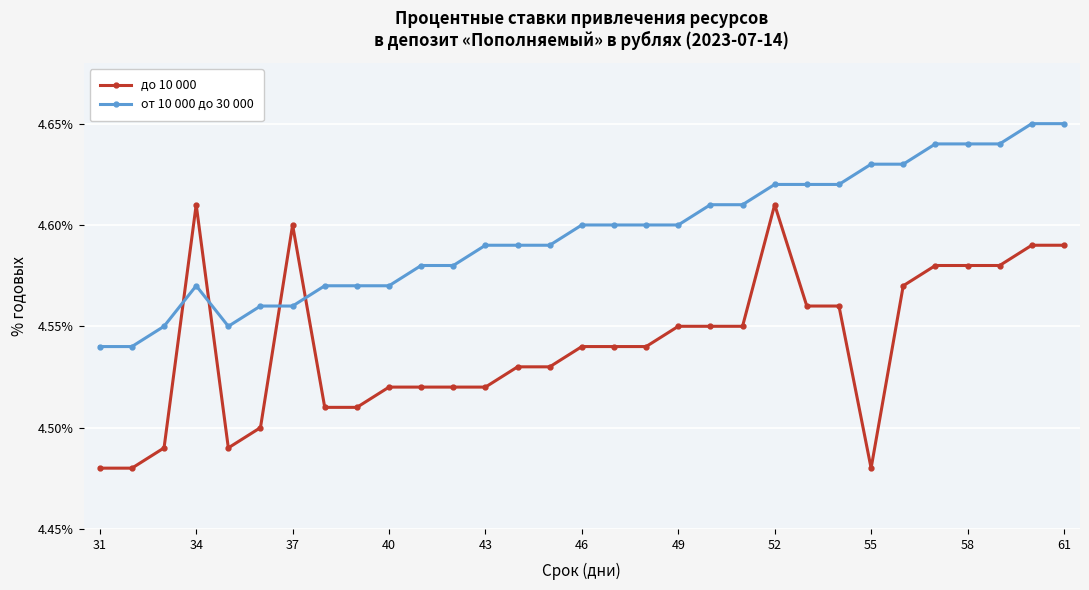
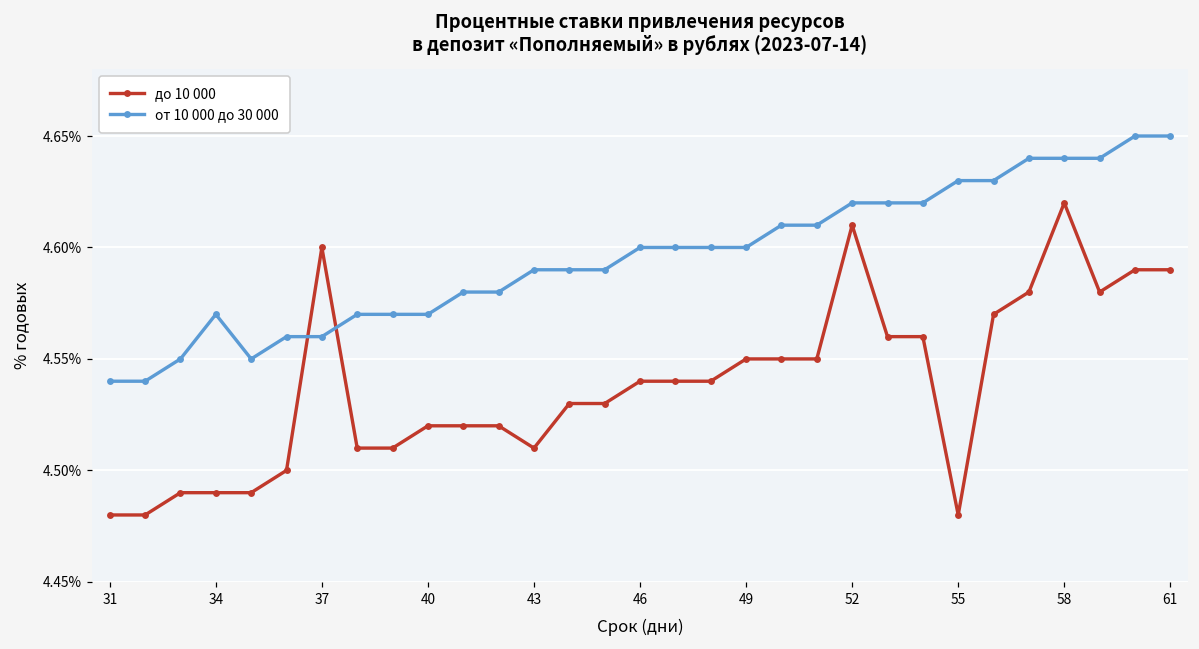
до 10 000, 34: 4.61% -> 4.49%
до 10 000, 43: 4.52% -> 4.51%
до 10 000, 58: 4.58% -> 4.62%
